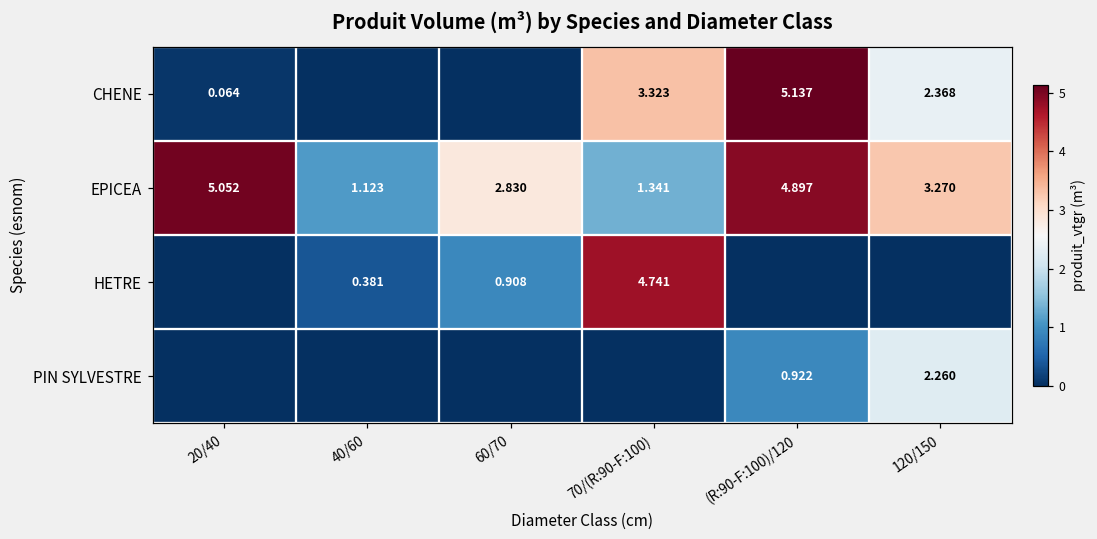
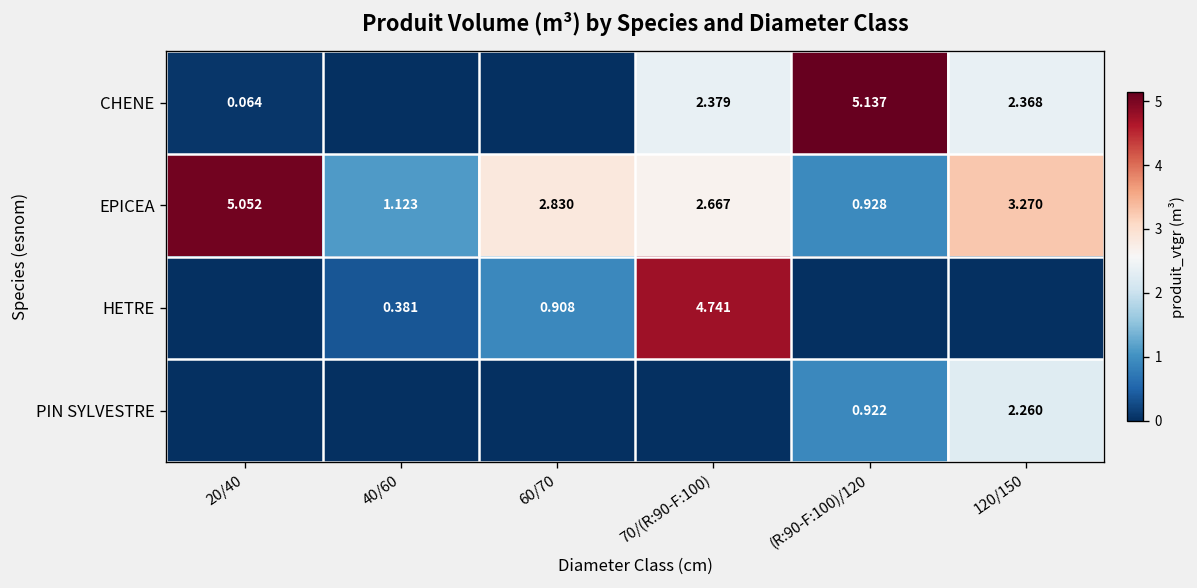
CHENE, 70/(R:90-F:100): 3.323 -> 2.379
EPICEA, 70/(R:90-F:100): 1.341 -> 2.667
EPICEA, (R:90-F:100)/120: 4.897 -> 0.928
